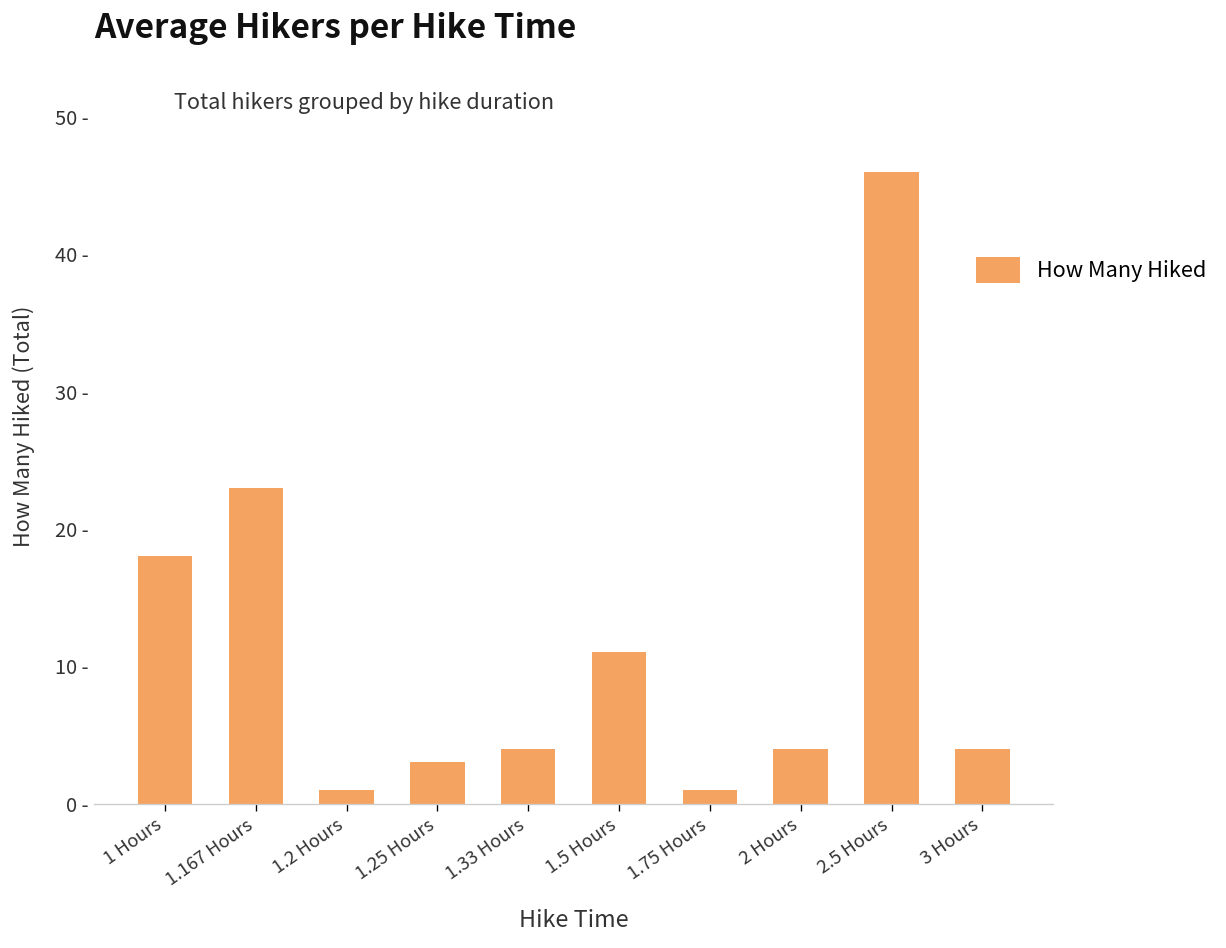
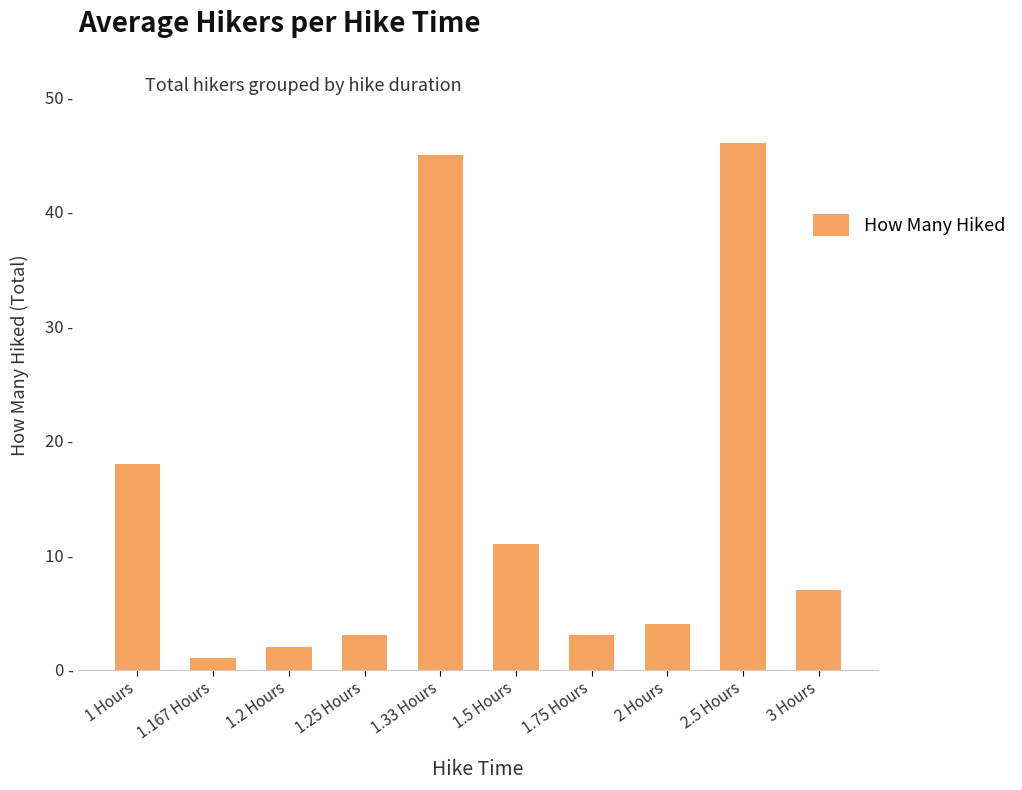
1.167 Hours: 23 - -> 1 -
1.2 Hours: 1 - -> 2 -
1.33 Hours: 4 - -> 45 -
1.75 Hours: 1 - -> 3 -
3 Hours: 4 - -> 7 -
